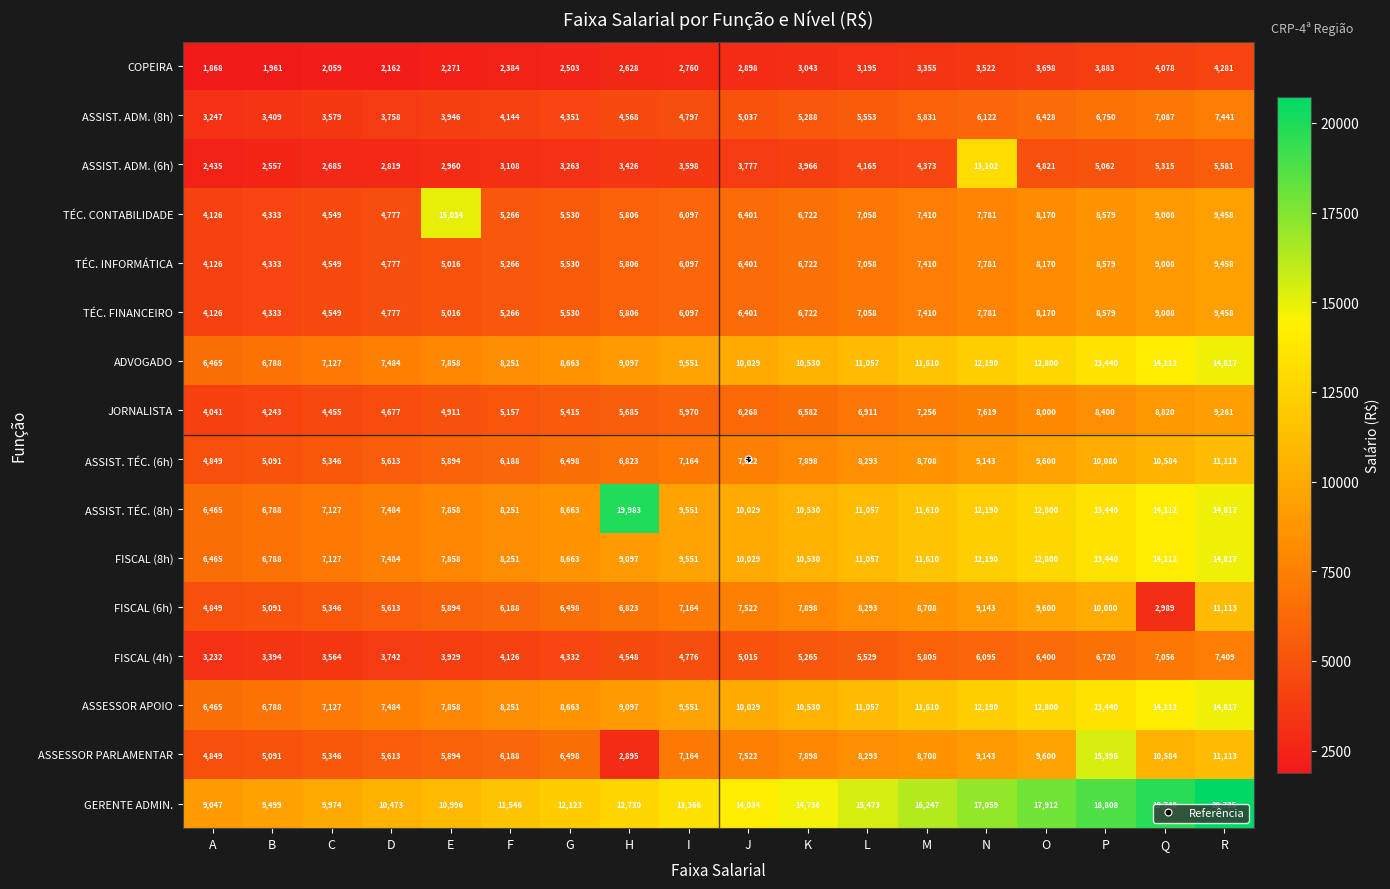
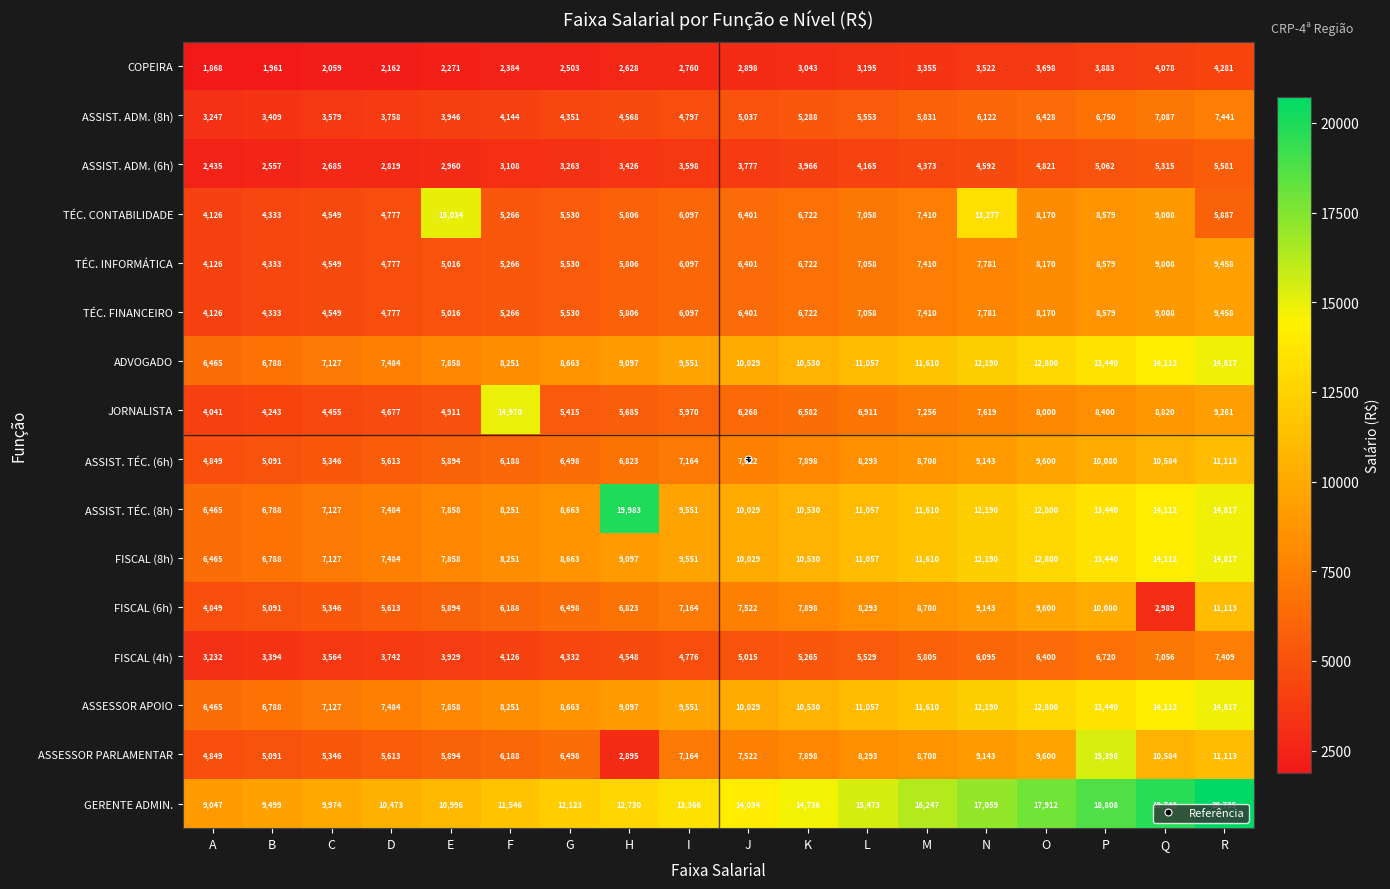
ASSIST. ADM. (6h), N: 13,102 -> 4,592
TÉC. CONTABILIDADE, N: 7,781 -> 13,277
TÉC. CONTABILIDADE, R: 9,458 -> 5,887
JORNALISTA, F: 5,157 -> 14,970
